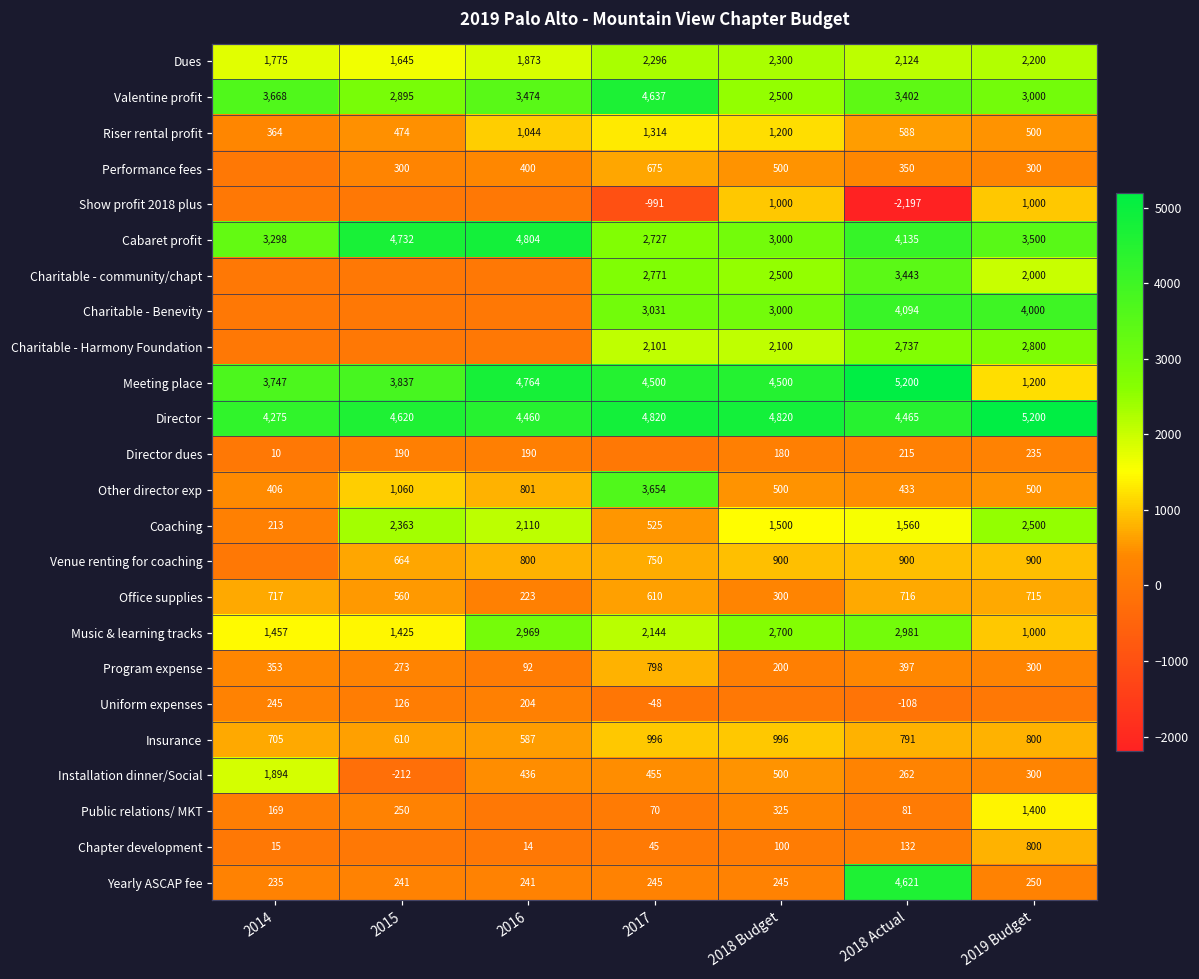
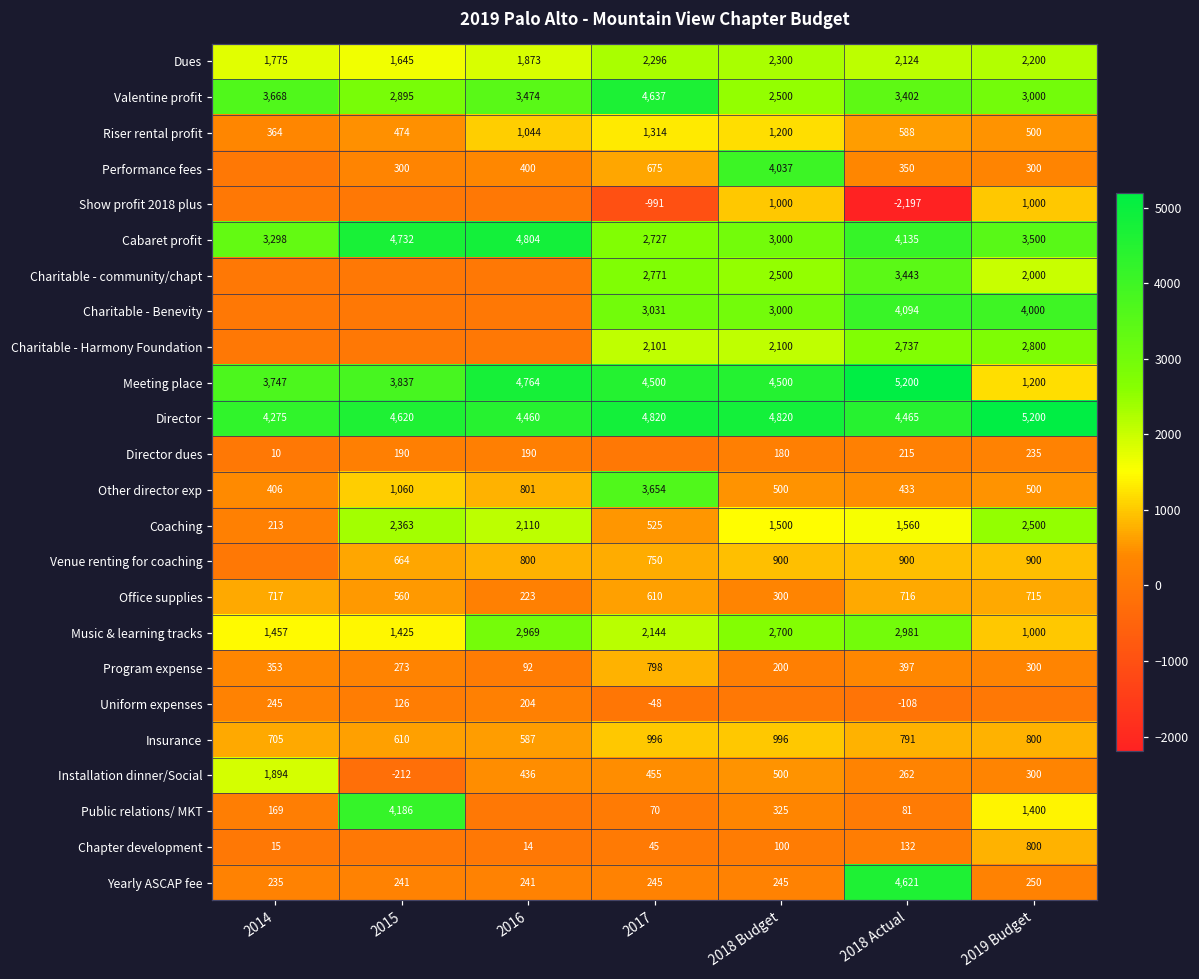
Performance fees, 2018 Budget: 500 -> 4,037
Public relations/ MKT, 2015: 250 -> 4,186
